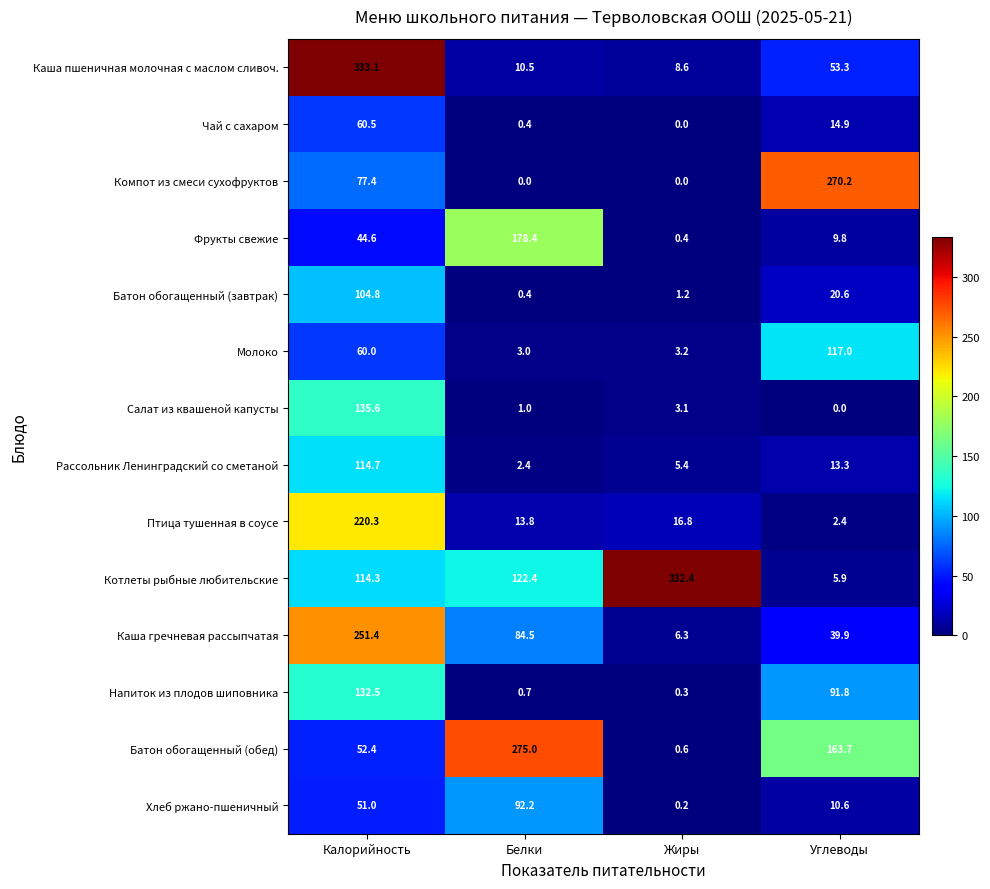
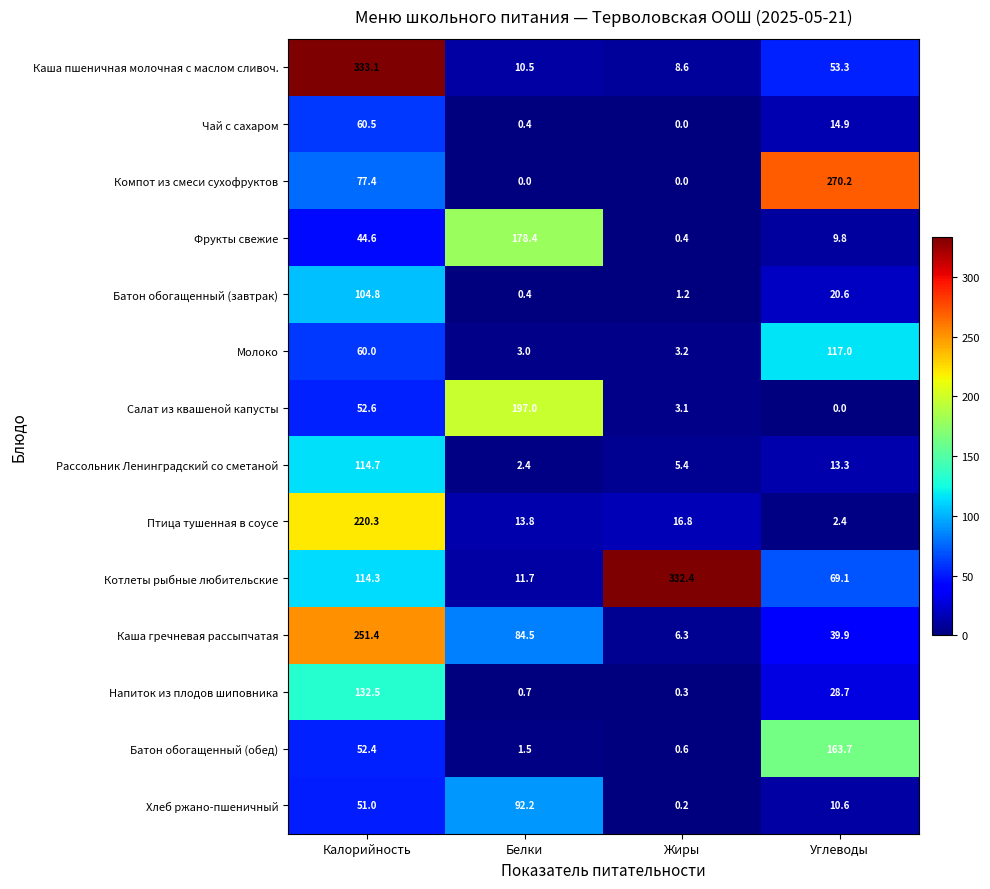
Салат из квашеной капусты, Калорийность: 135.6 -> 52.6
Салат из квашеной капусты, Белки: 1.0 -> 197.0
Котлеты рыбные любительские, Белки: 122.4 -> 11.7
Котлеты рыбные любительские, Углеводы: 5.9 -> 69.1
Напиток из плодов шиповника, Углеводы: 91.8 -> 28.7
Батон обогащенный (обед), Белки: 275.0 -> 1.5
